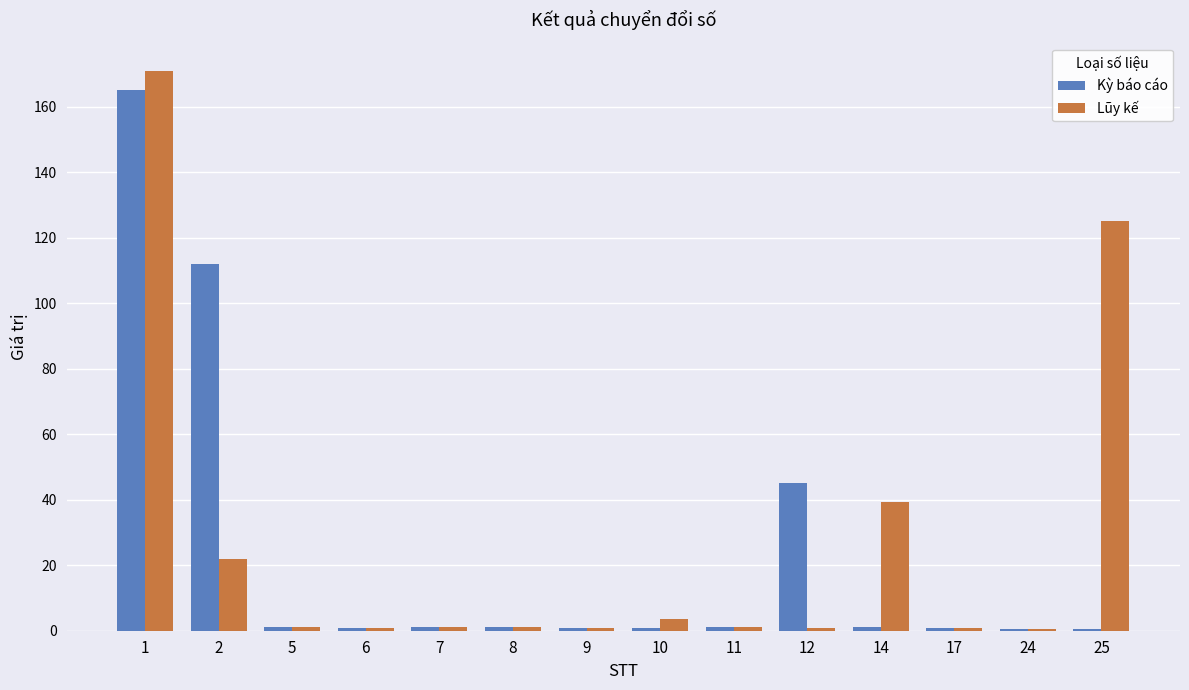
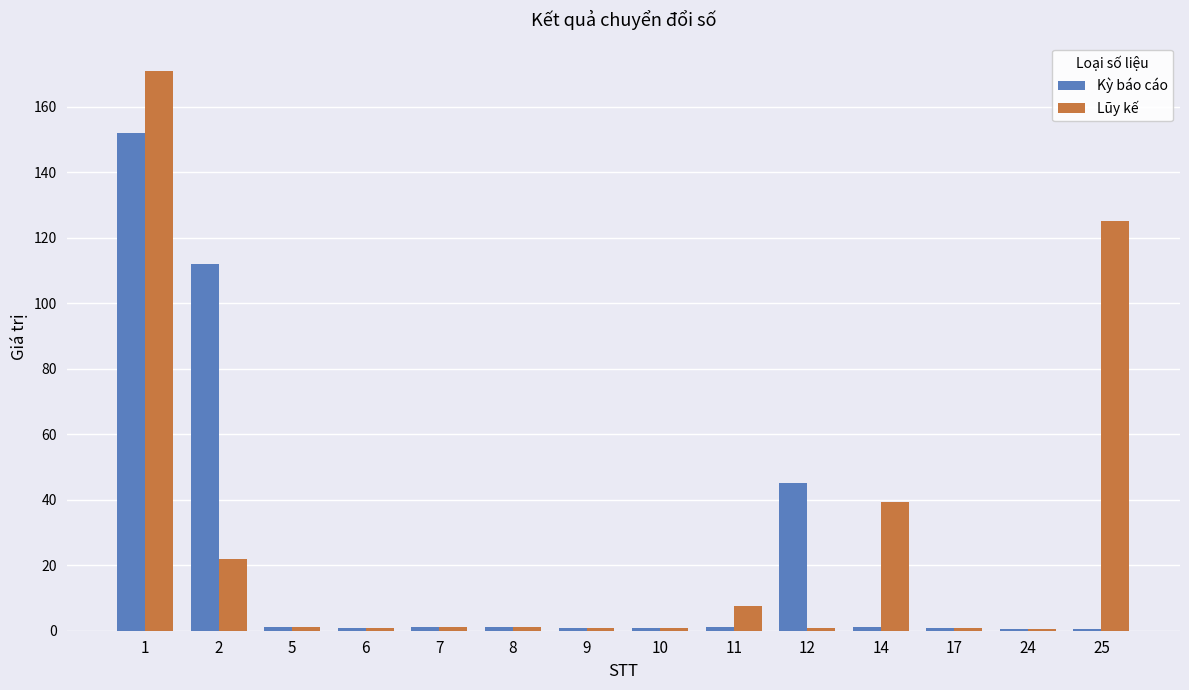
Kỳ báo cáo, 1: 165 -> 152
Lũy kế, 10: 4 -> 1
Lũy kế, 11: 1 -> 8
